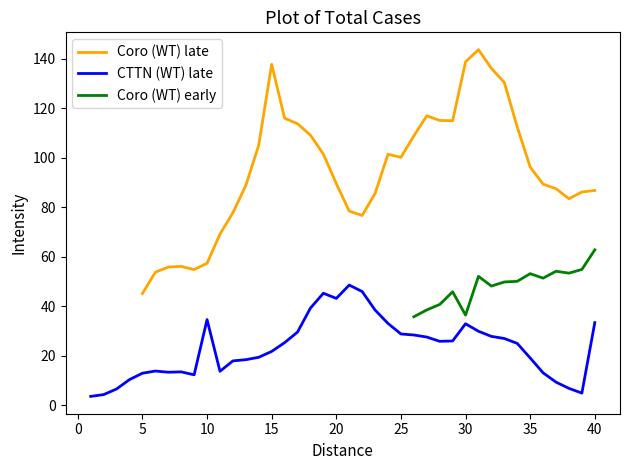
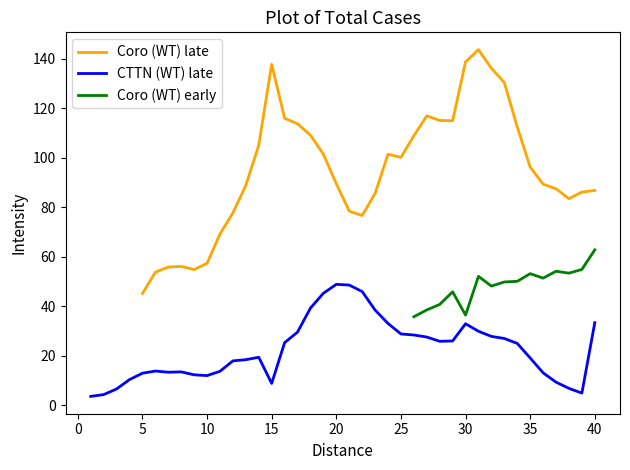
CTTN (WT) late, 10: 35 -> 12
CTTN (WT) late, 15: 22 -> 9
CTTN (WT) late, 20: 43 -> 49
